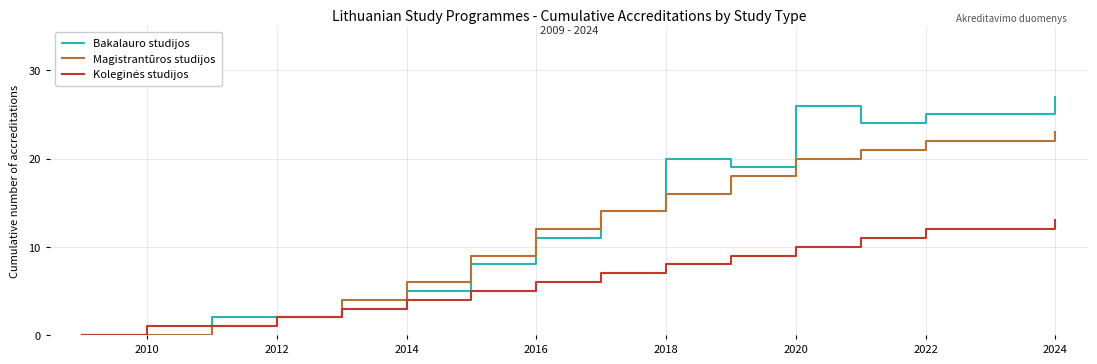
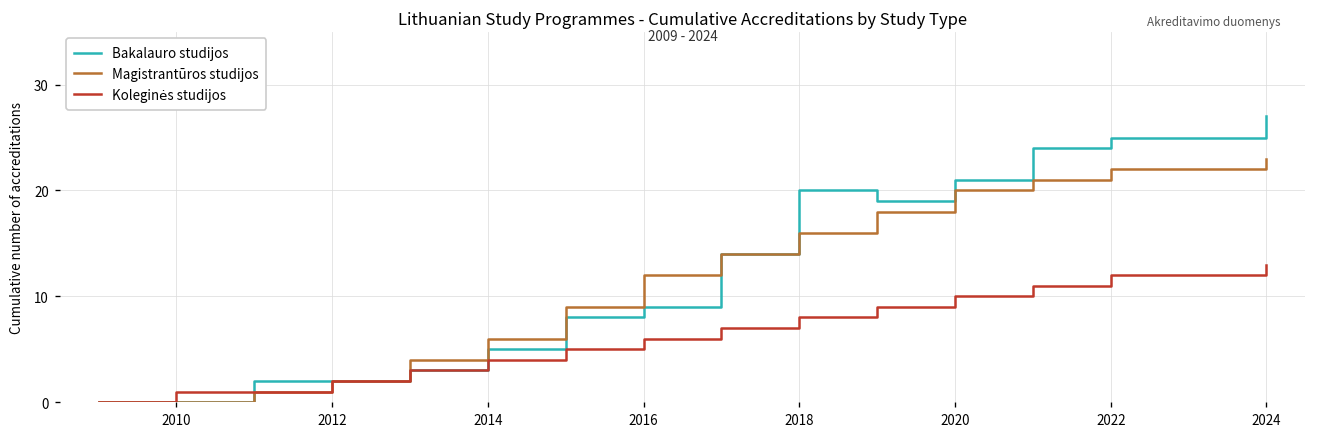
Bakalauro studijos, 2016: 11 -> 9
Bakalauro studijos, 2020: 26 -> 21
